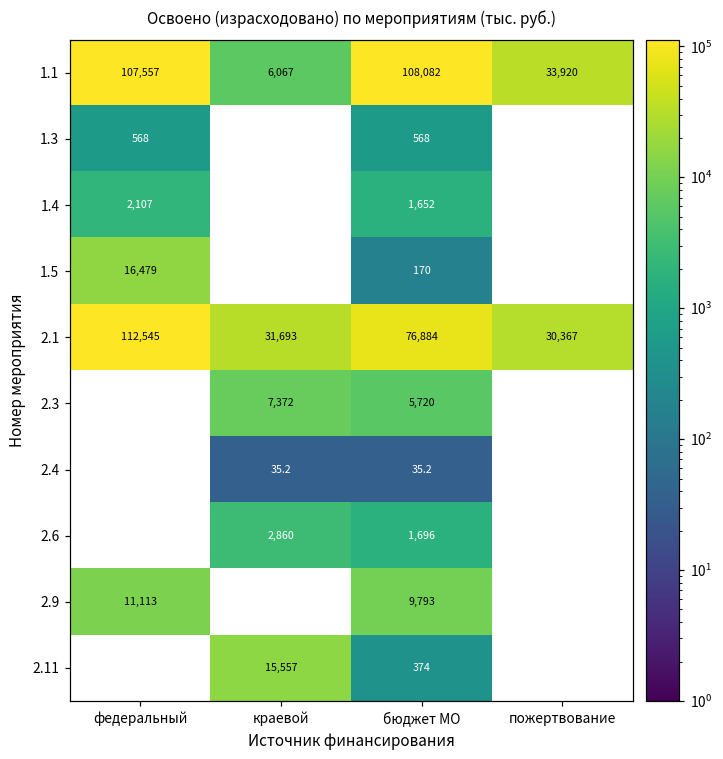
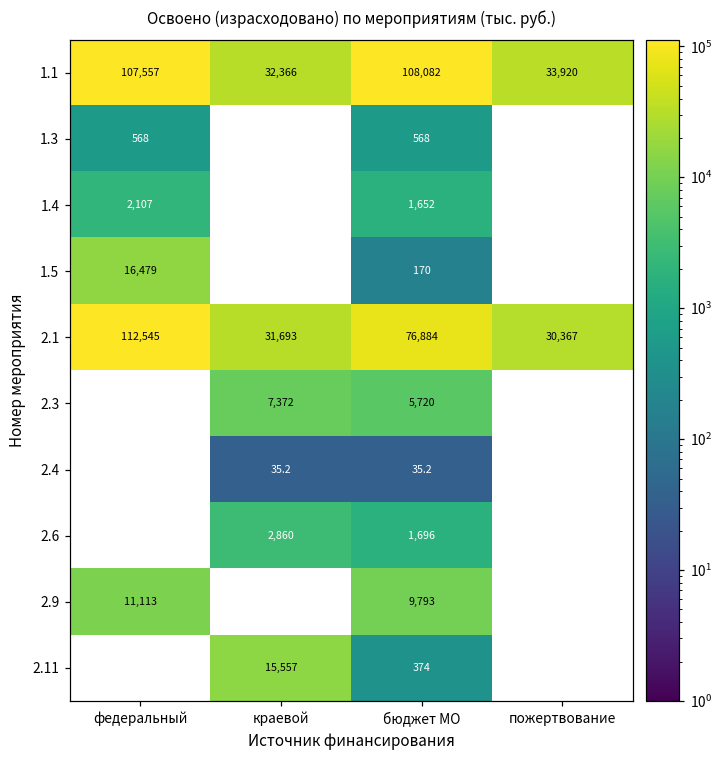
1.1, краевой: 6,067 -> 32,366
